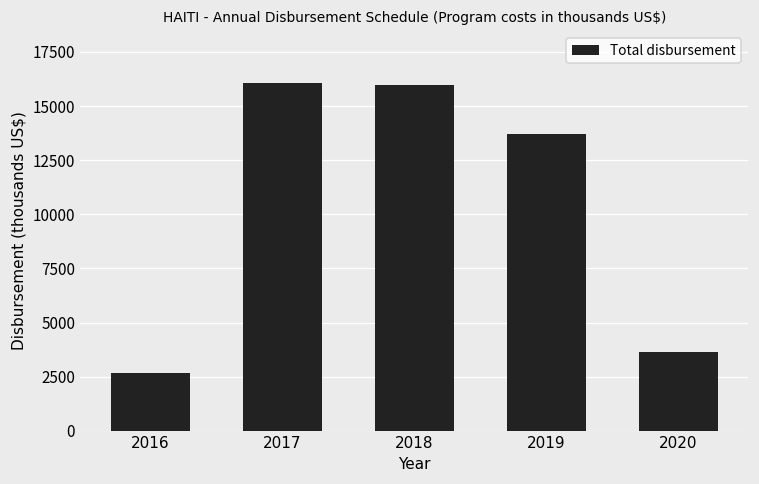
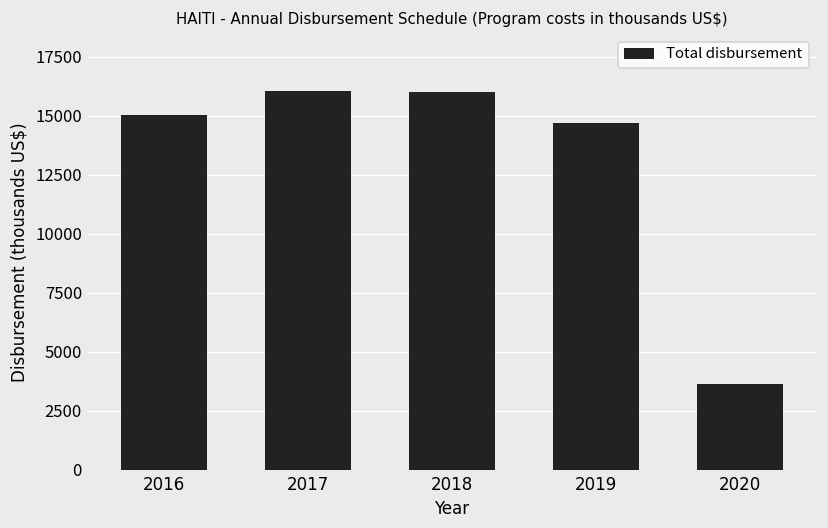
2016: 2700 -> 15000
2019: 13700 -> 14700
